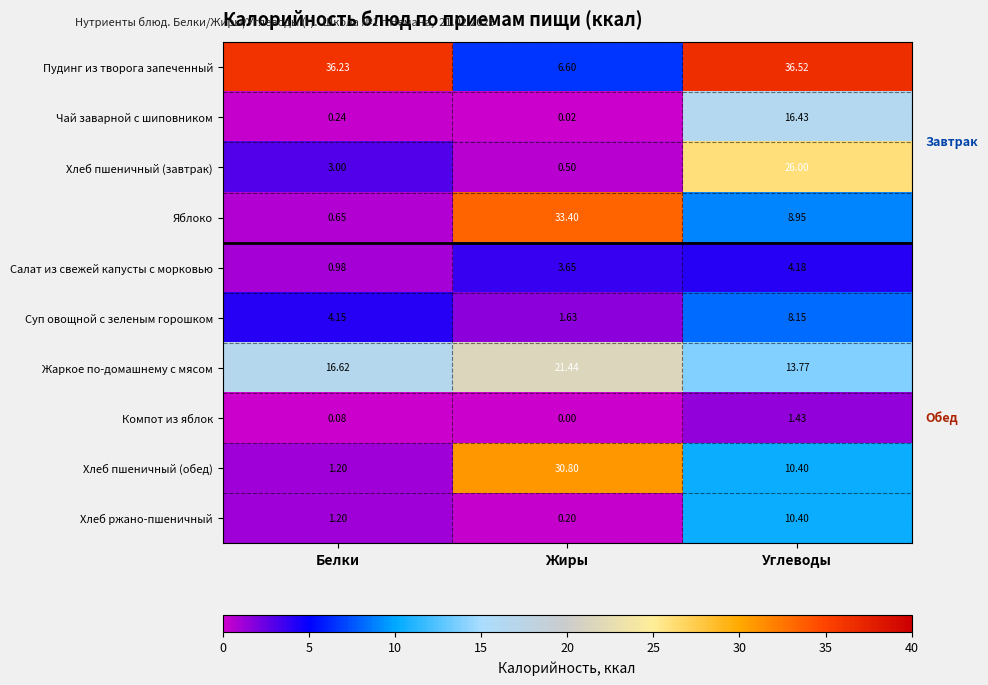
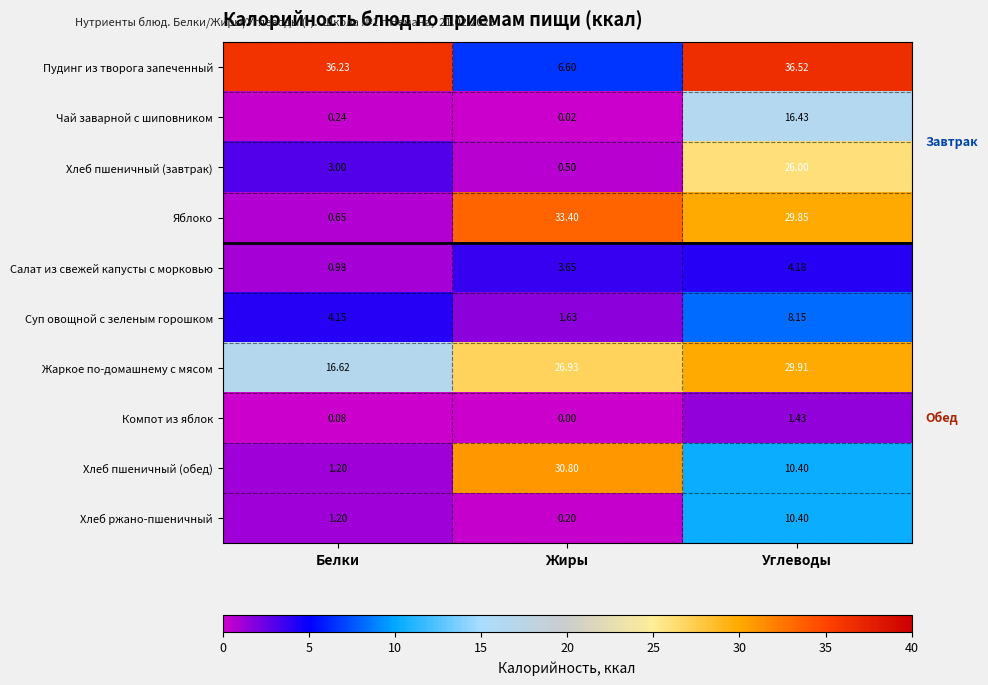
Яблоко, Углеводы: 8.95 -> 29.85
Жаркое по-домашнему с мясом, Жиры: 21.44 -> 26.93
Жаркое по-домашнему с мясом, Углеводы: 13.77 -> 29.91
